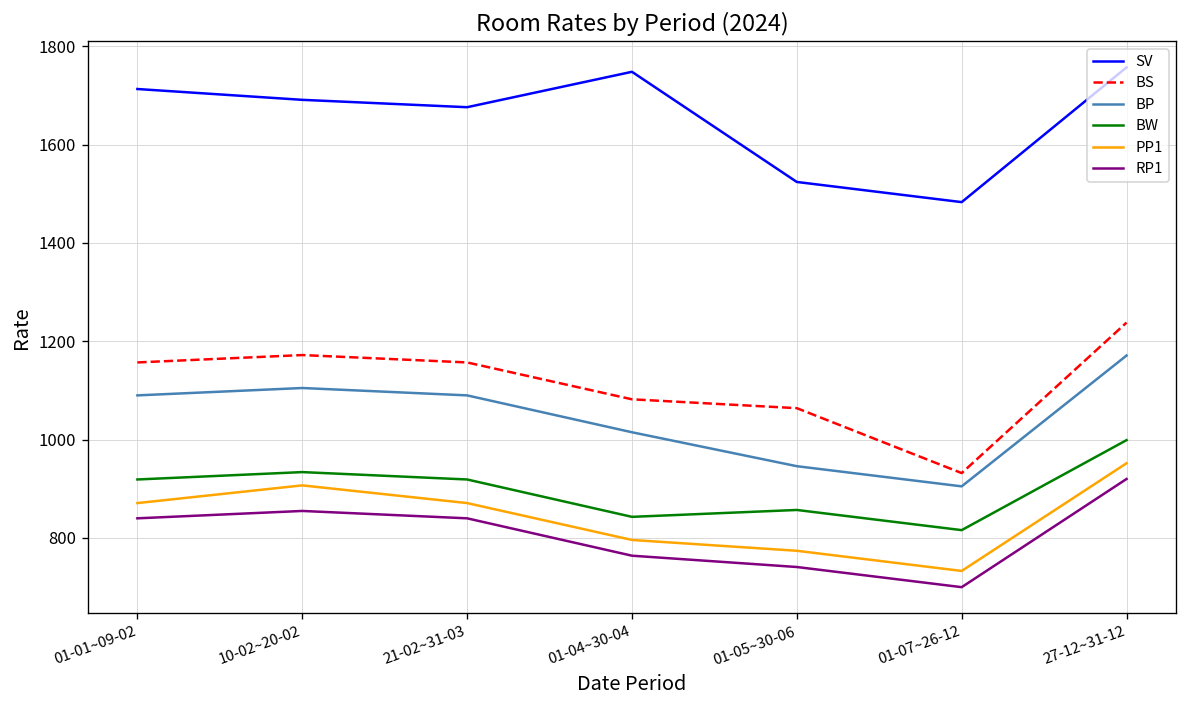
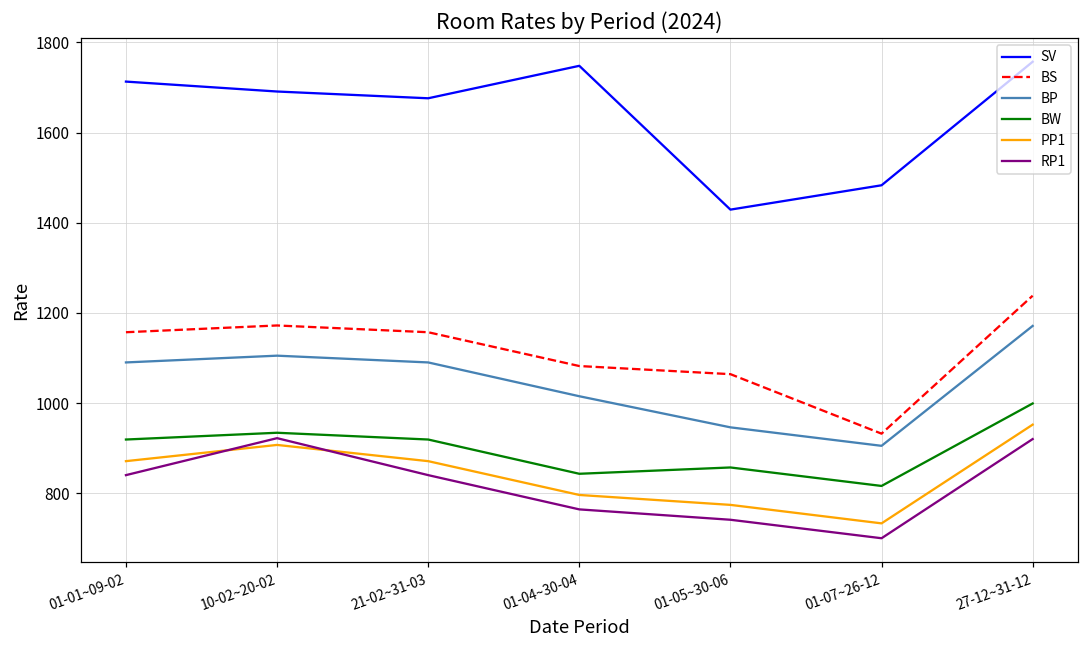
RP1, 10-02~20-02: 860 -> 920
SV, 01-05~30-06: 1520 -> 1430
